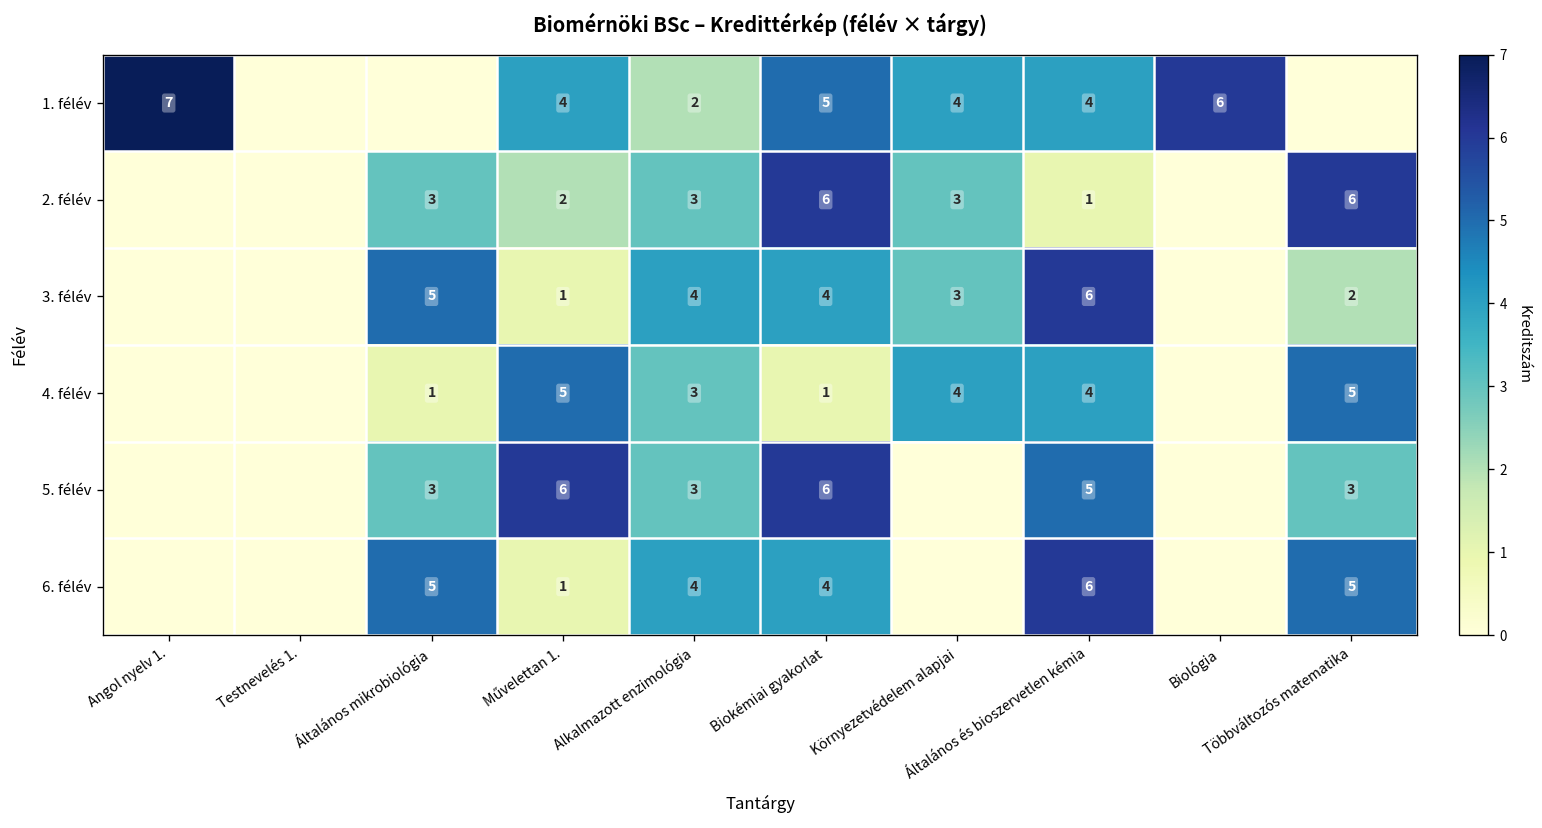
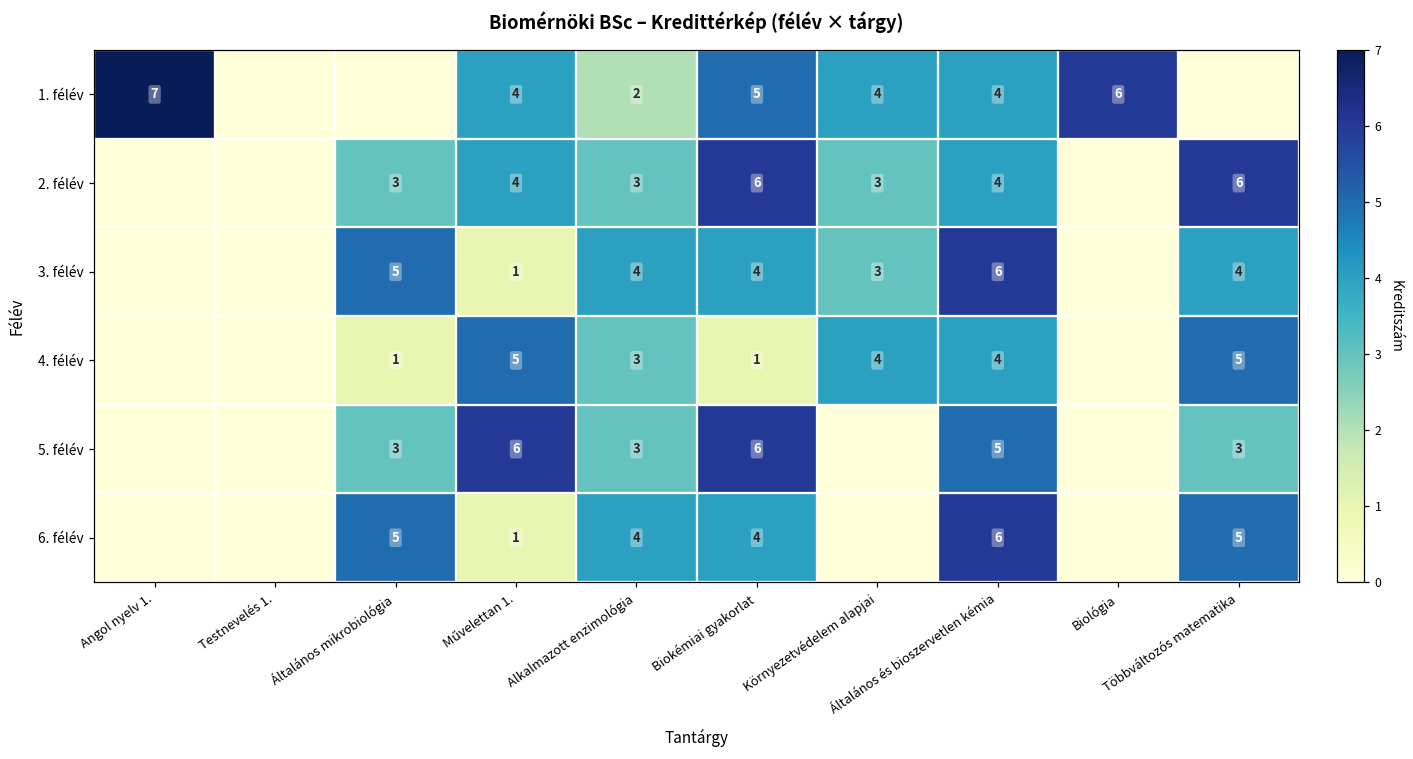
2. félév, Művelettan 1.: 2 -> 4
2. félév, Általános és bioszervetlen kémia: 1 -> 4
3. félév, Többváltozós matematika: 2 -> 4
